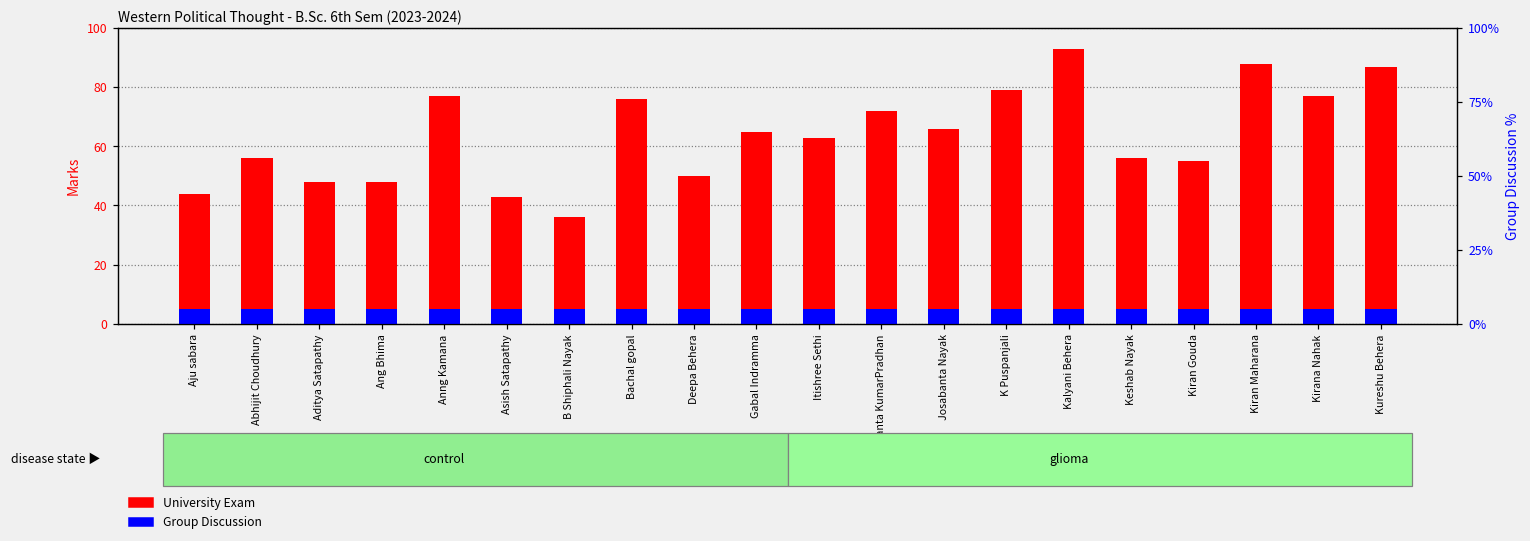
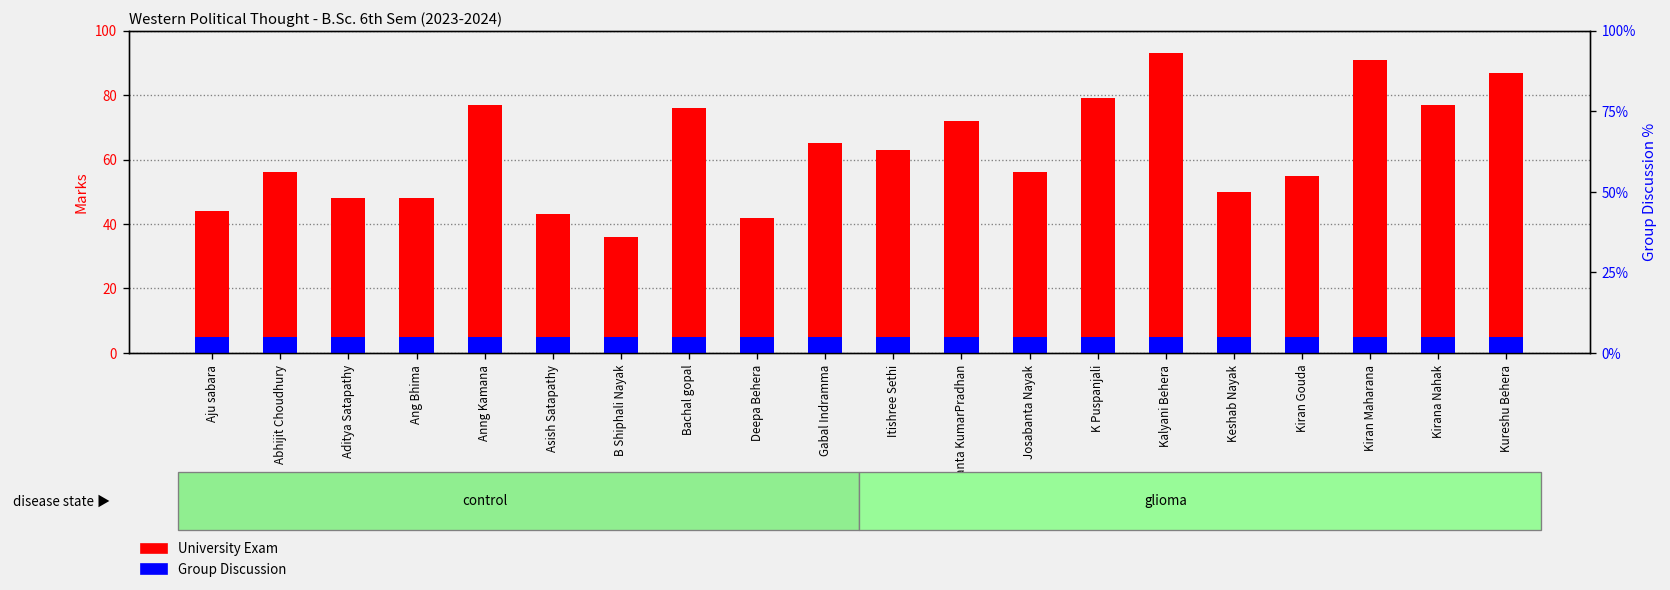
University Exam, Deepa Behera: 50 -> 42
University Exam, Josabanta Nayak: 66 -> 56
University Exam, Keshab Nayak: 56 -> 50
University Exam, Kiran Maharana: 88 -> 91
